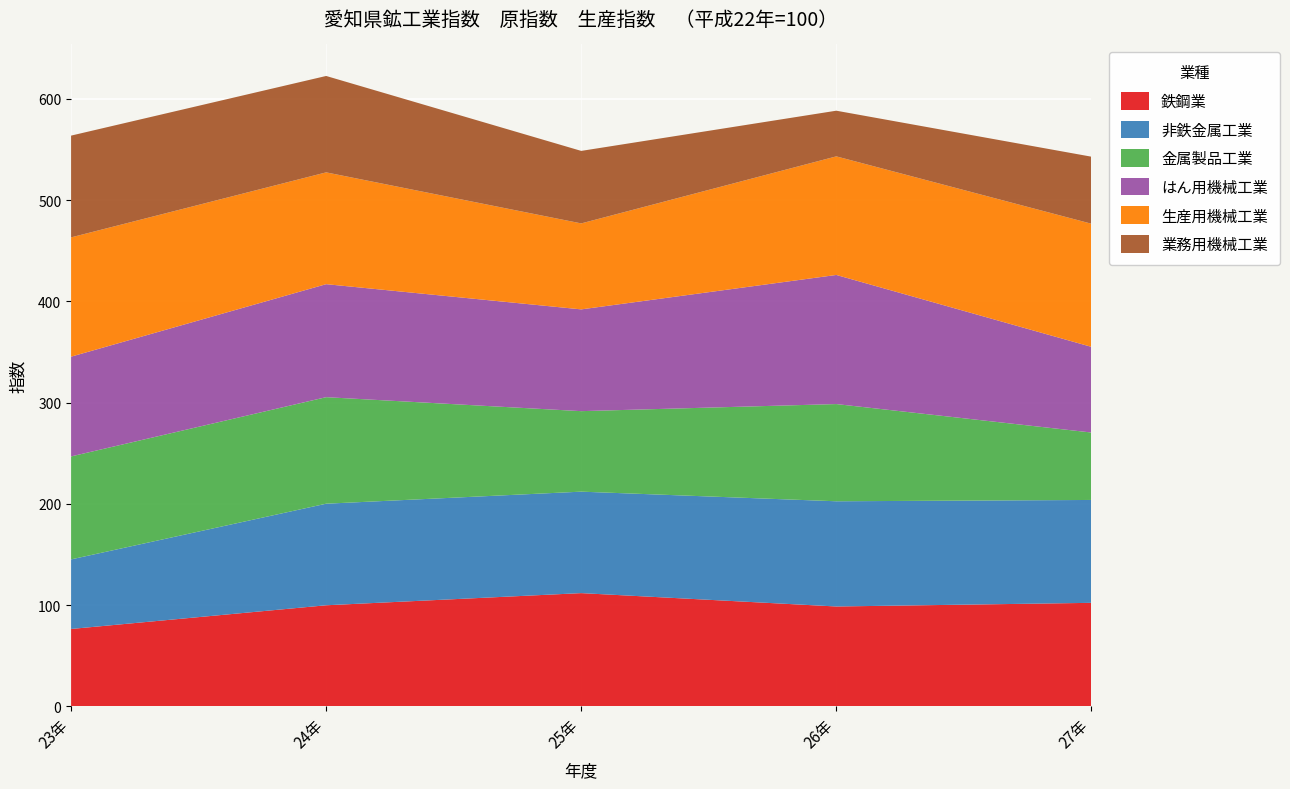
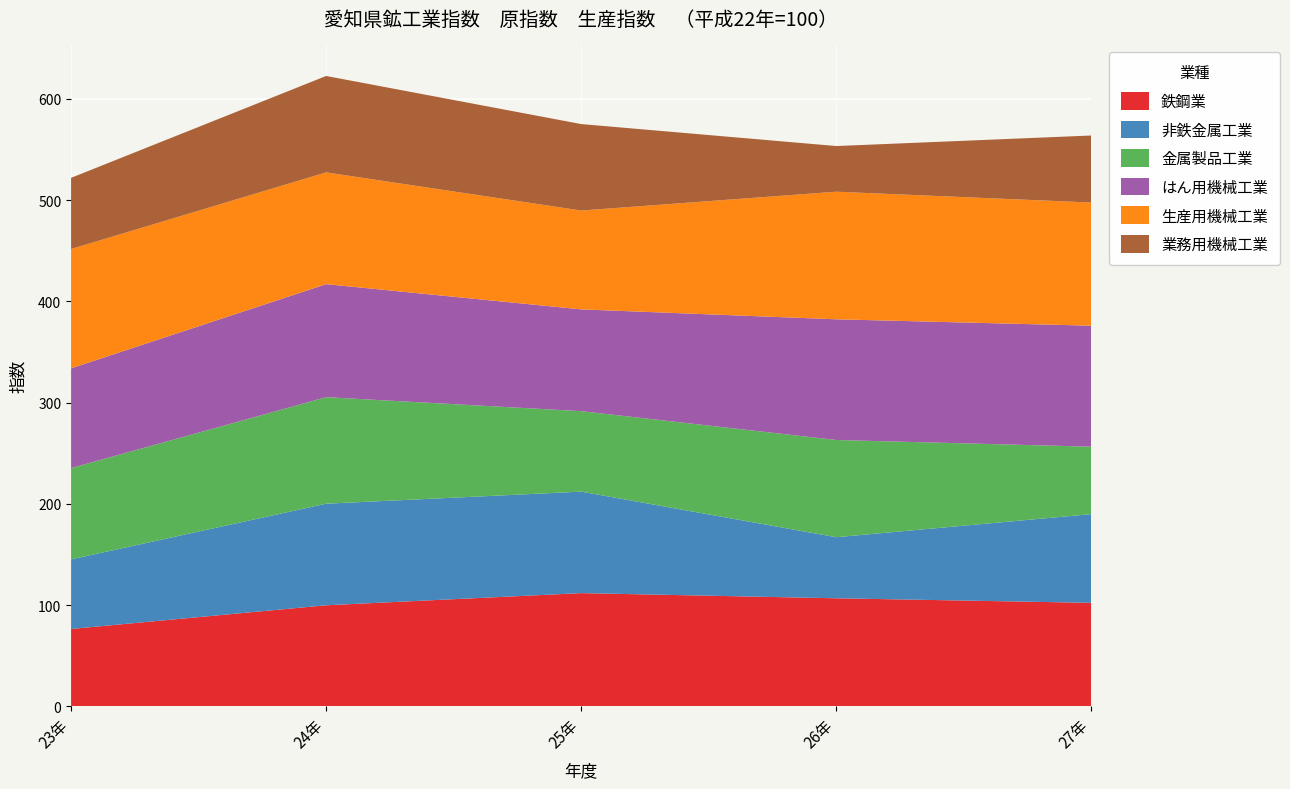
金属製品工業, 23年: 102 -> 90
業務用機械工業, 23年: 101 -> 70
生産用機械工業, 25年: 85 -> 98
業務用機械工業, 25年: 72 -> 85
鉄鋼業, 26年: 99 -> 107
非鉄金属工業, 26年: 104 -> 60
はん用機械工業, 26年: 128 -> 119
生産用機械工業, 26年: 117 -> 126
非鉄金属工業, 27年: 102 -> 88
はん用機械工業, 27年: 85 -> 120
